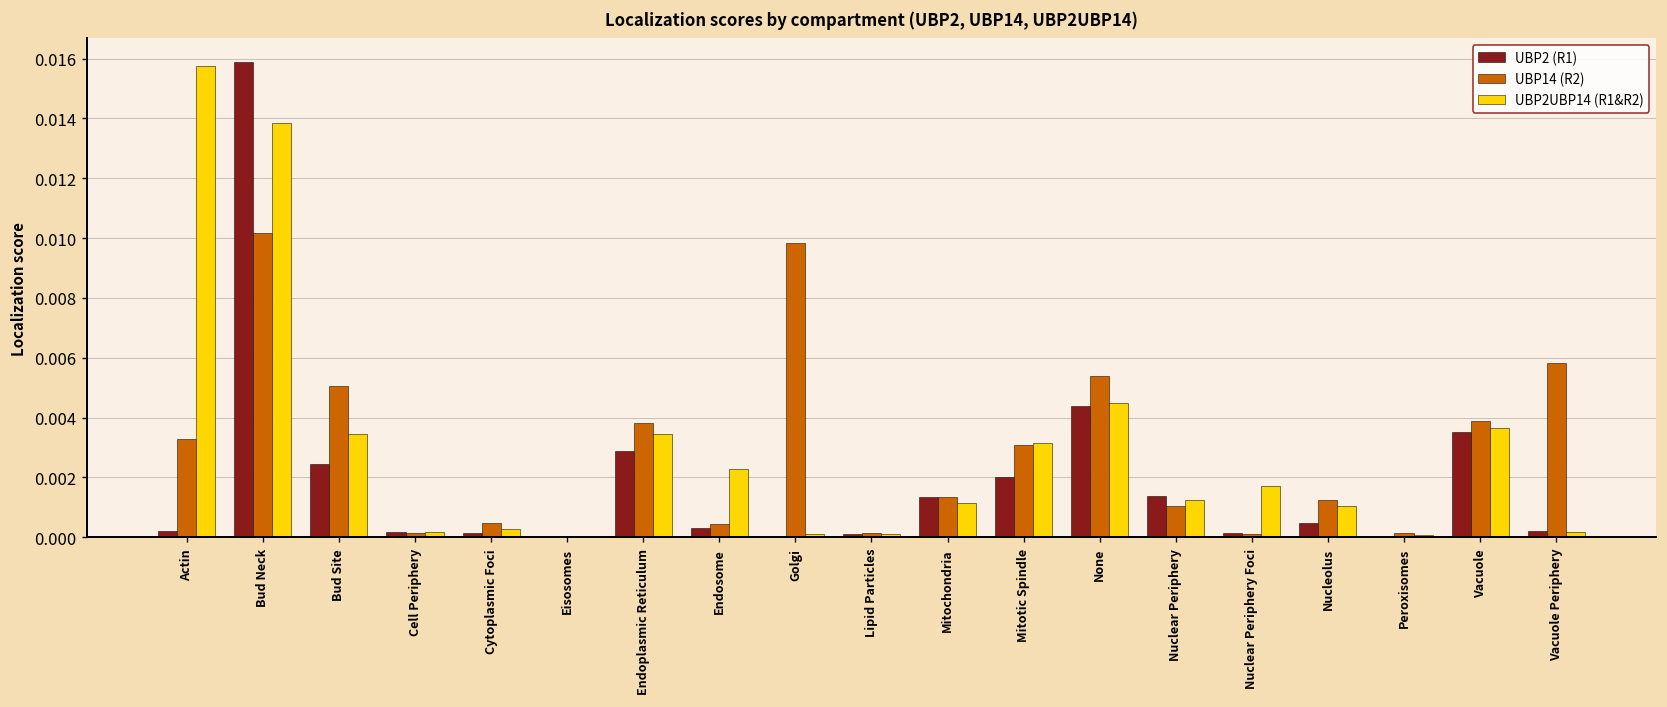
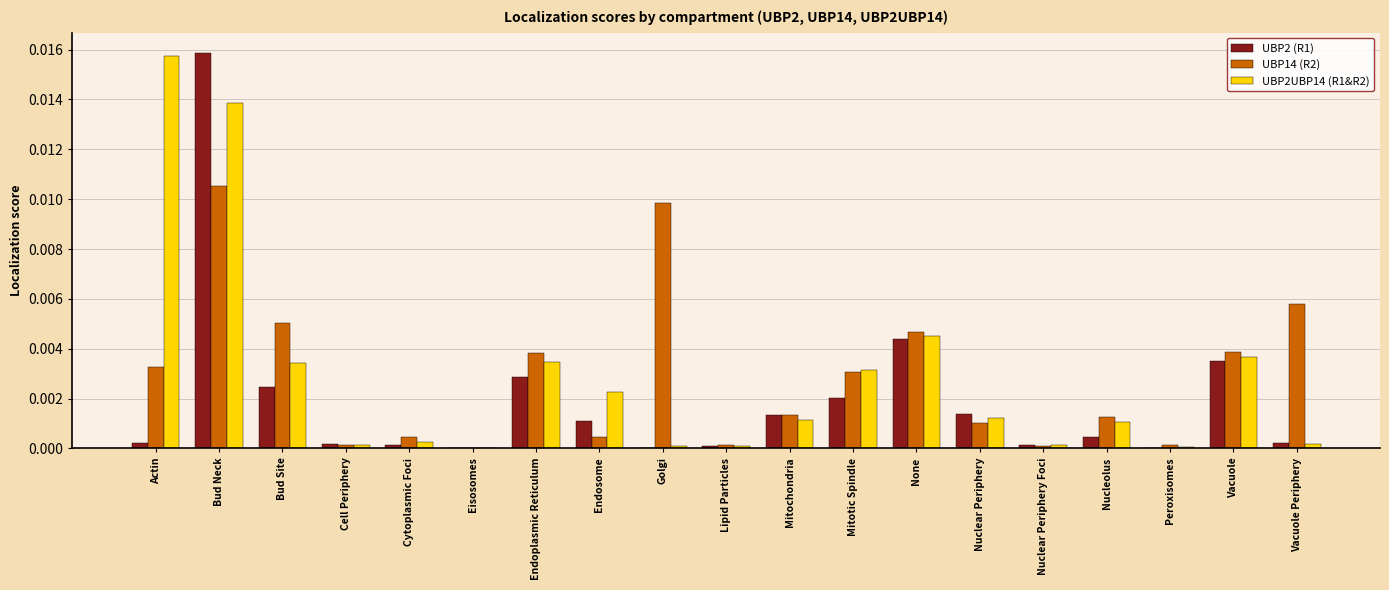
UBP14 (R2), Bud Neck: 0.0102 -> 0.0105
UBP2 (R1), Endosome: 0.0003 -> 0.0011
UBP14 (R2), None: 0.0054 -> 0.0047
UBP2UBP14 (R1&R2), Nuclear Periphery Foci: 0.0017 -> 0.0001
